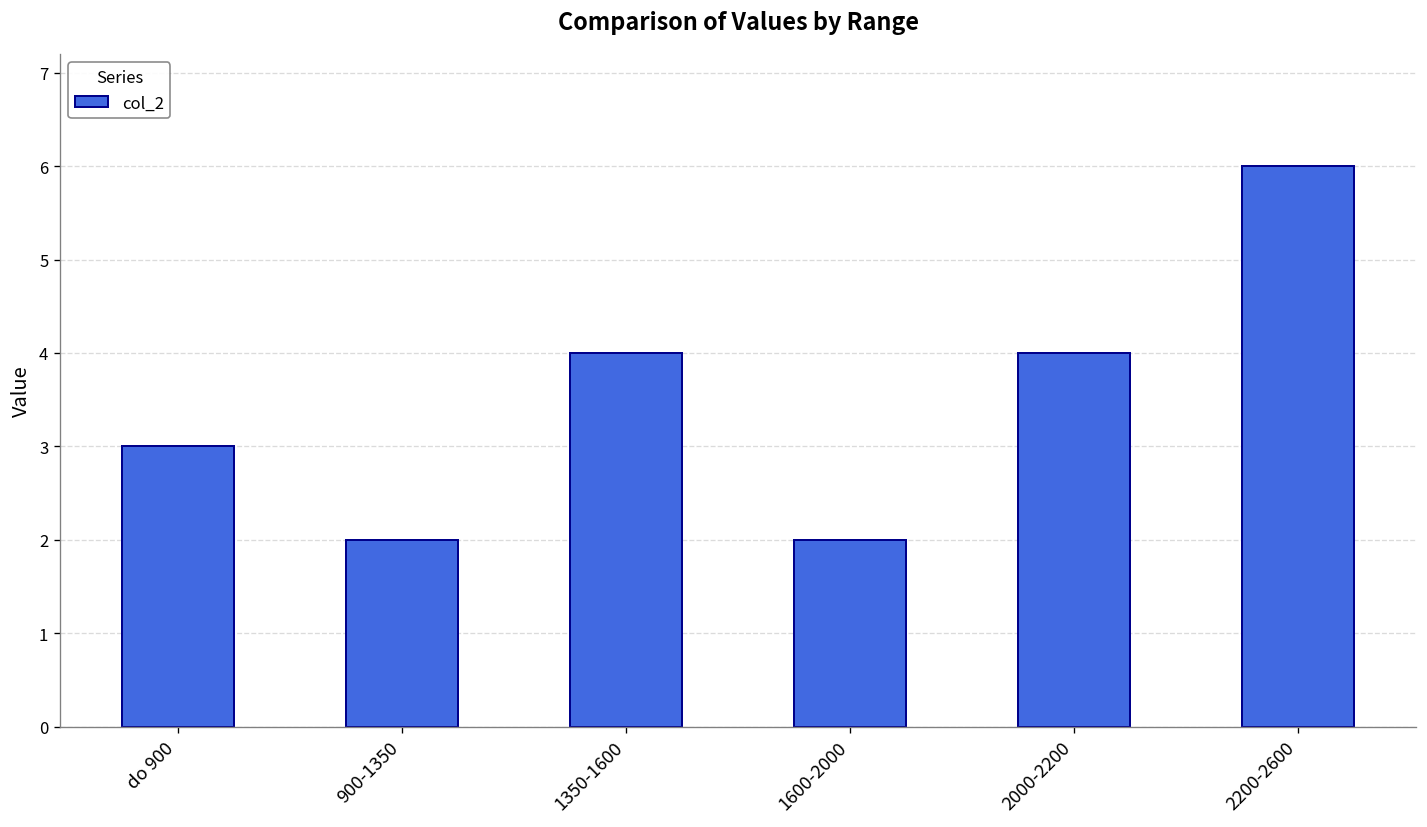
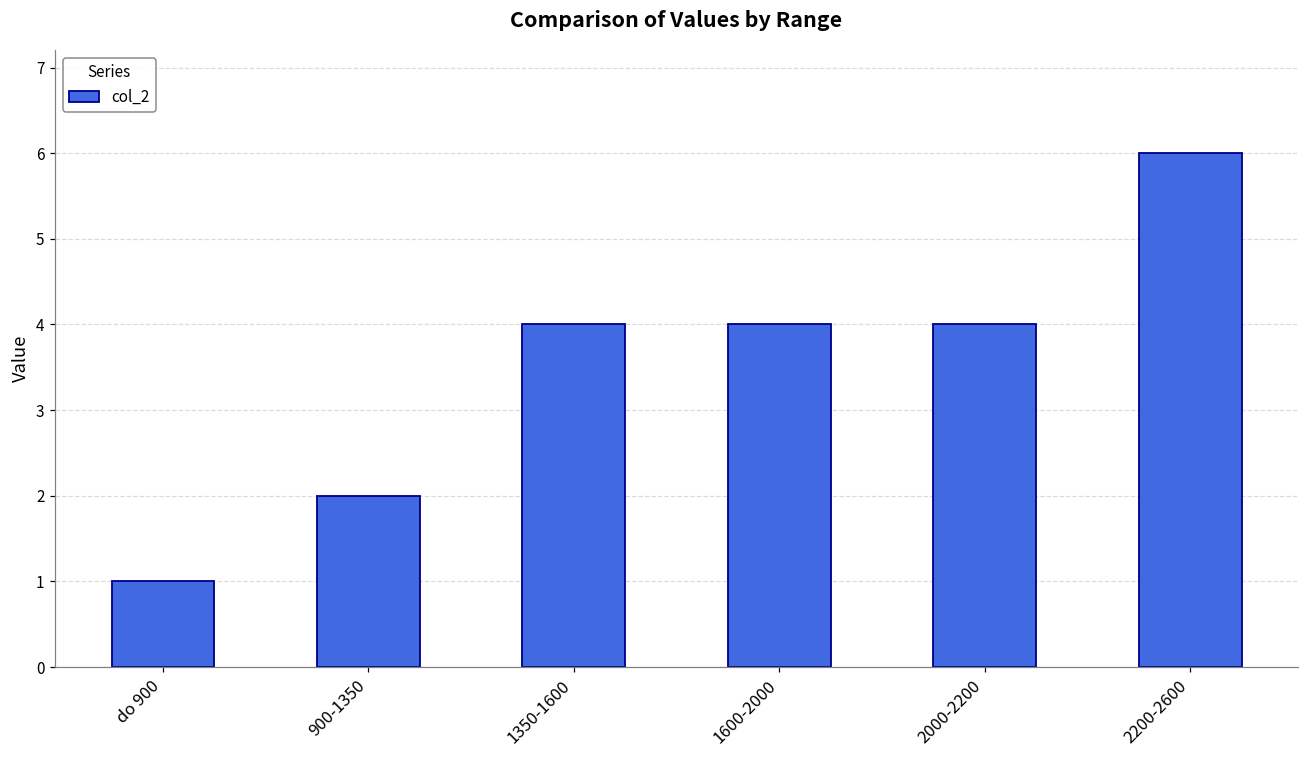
do 900: 3 -> 1
1600-2000: 2 -> 4
